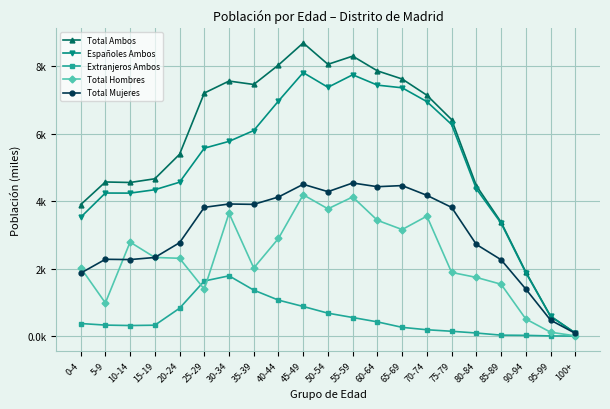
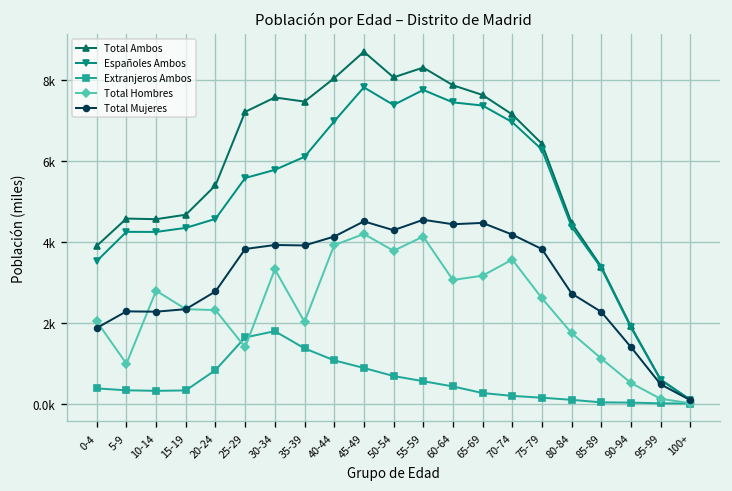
Total Hombres, 30-34: 3600 -> 3300
Total Hombres, 40-44: 2900 -> 3900
Total Hombres, 60-64: 3400 -> 3100
Total Hombres, 75-79: 1900 -> 2600
Total Hombres, 85-89: 1500 -> 1100
